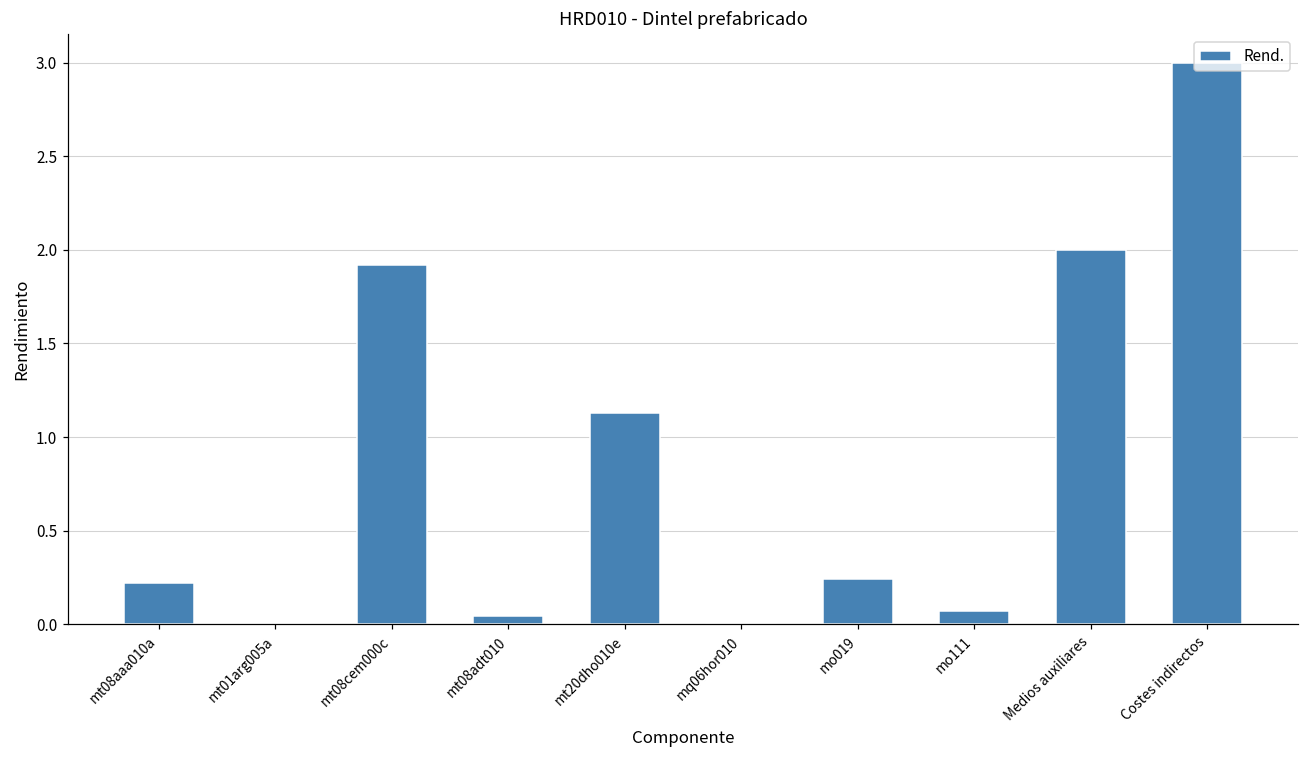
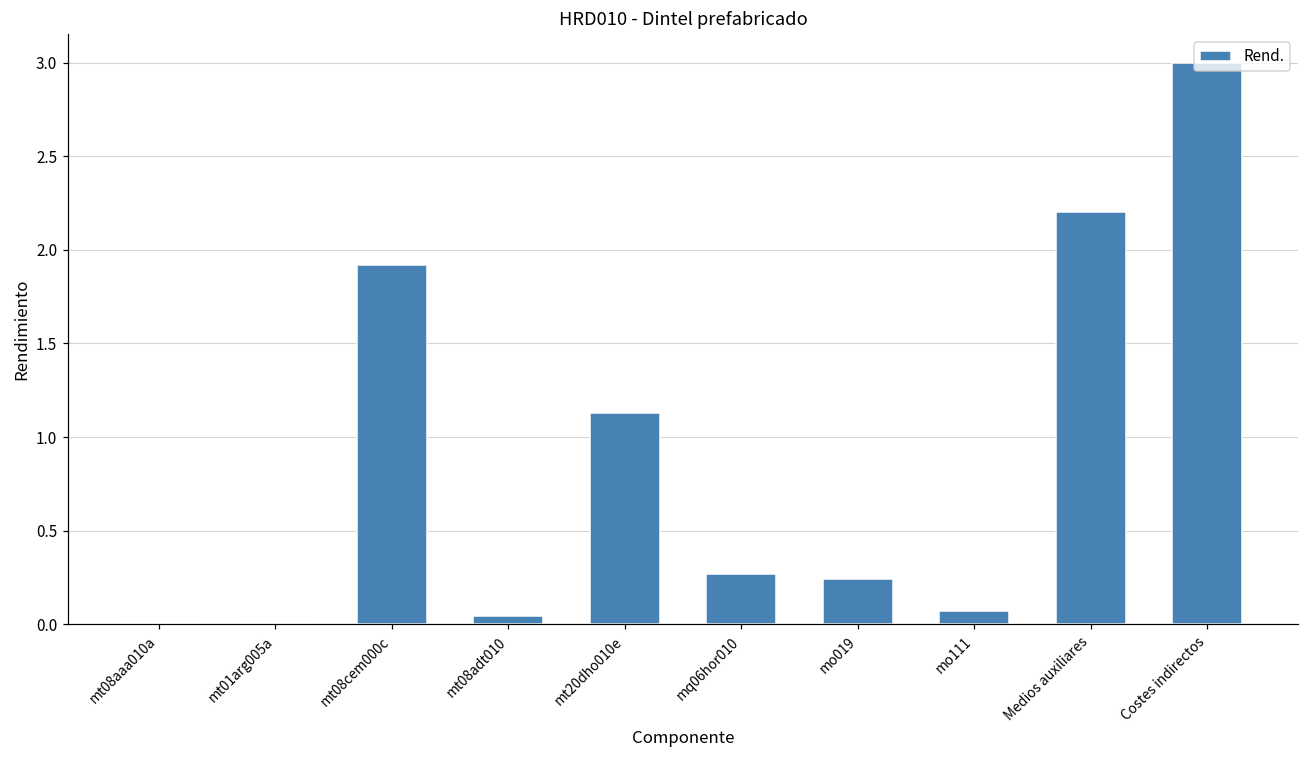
mt08aaa010a: 0.22 -> 0.01
mq06hor010: 0.01 -> 0.27
Medios auxiliares: 2.0 -> 2.2
